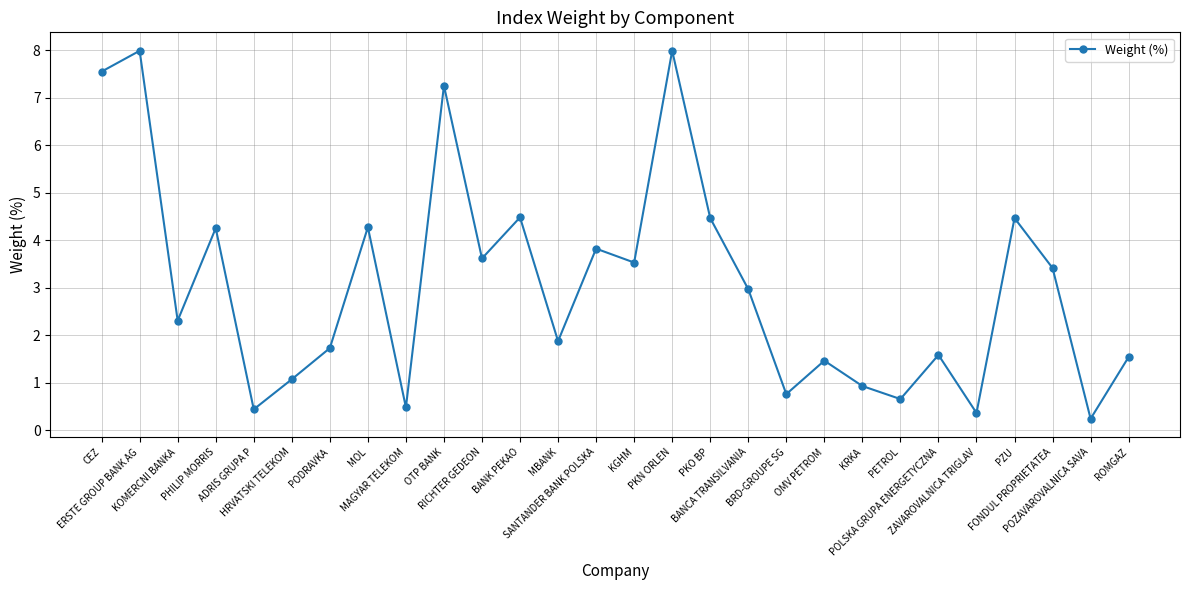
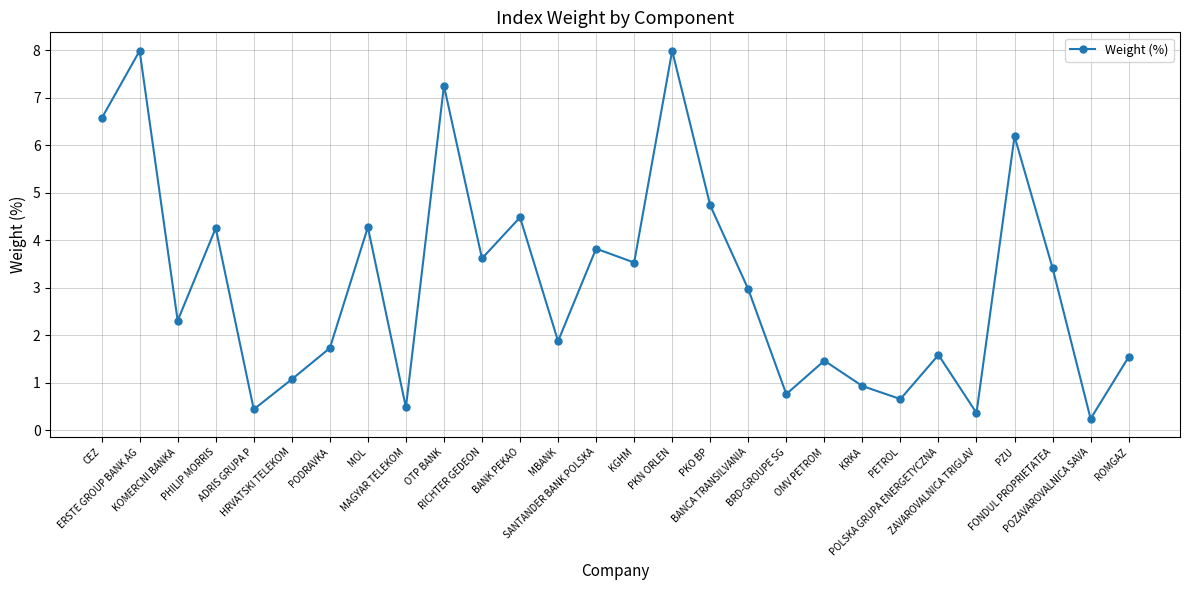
CEZ: 7.6 -> 6.6
PKO BP: 4.5 -> 4.7
PZU: 4.5 -> 6.2
